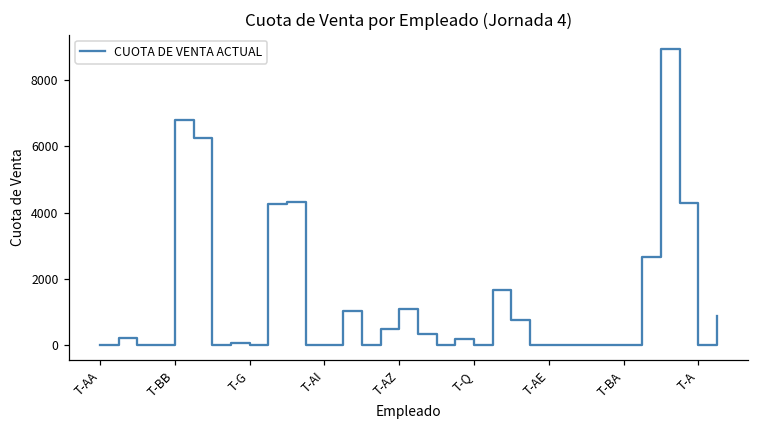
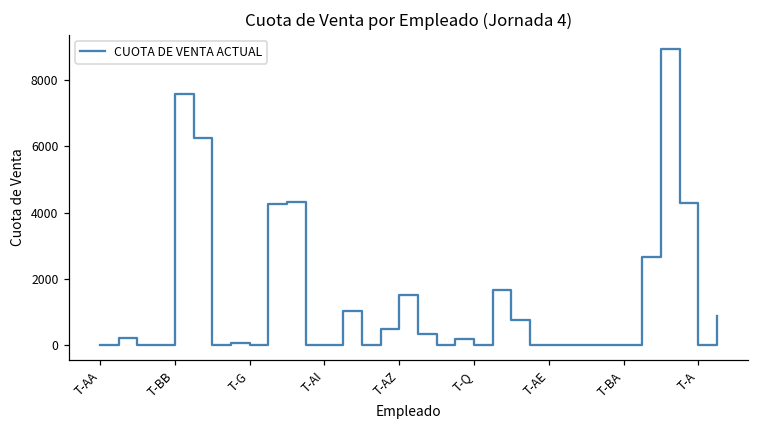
T-BB: 6800 -> 7600
T-AZ: 1100 -> 1500
